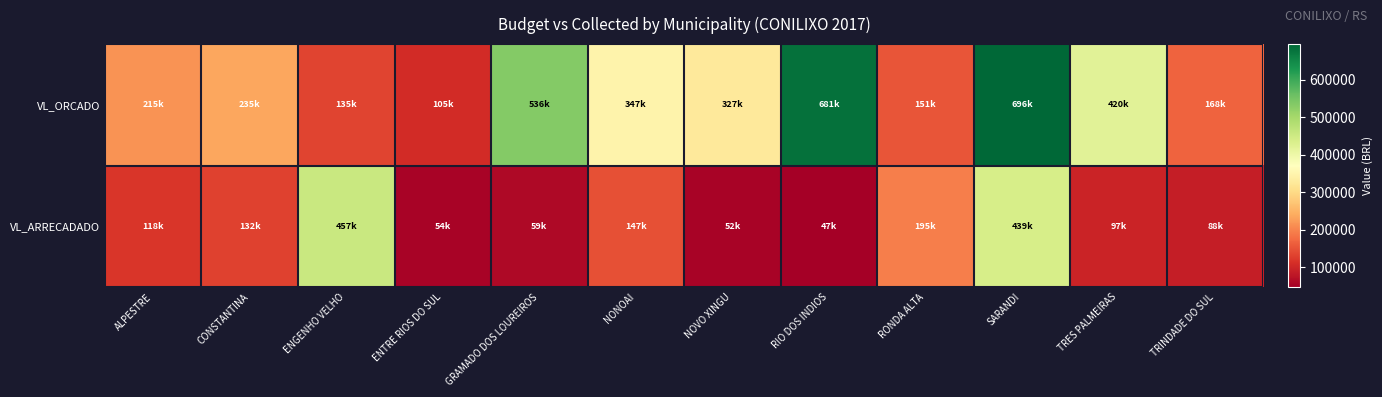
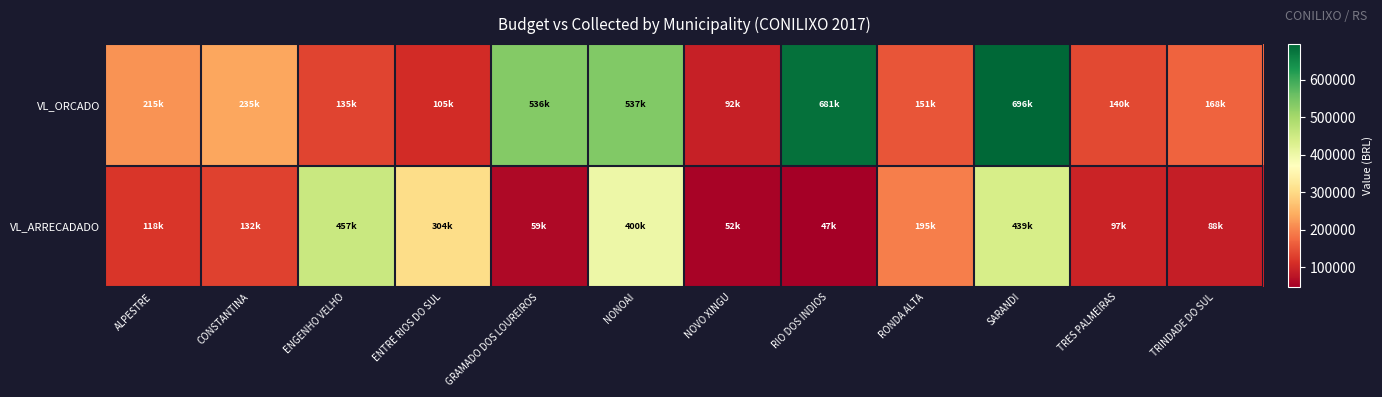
VL_ORCADO, NONOAI: 347k -> 537k
VL_ORCADO, NOVO XINGU: 327k -> 92k
VL_ORCADO, TRES PALMEIRAS: 420k -> 140k
VL_ARRECADADO, ENTRE RIOS DO SUL: 54k -> 304k
VL_ARRECADADO, NONOAI: 147k -> 400k
